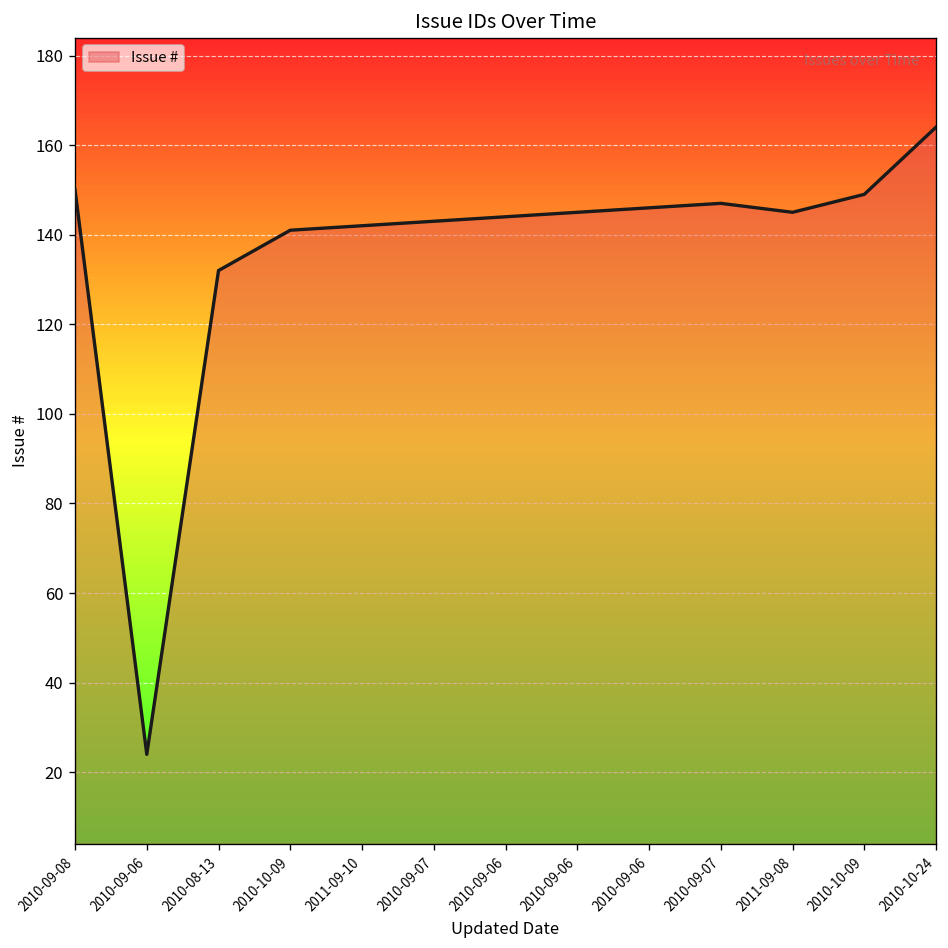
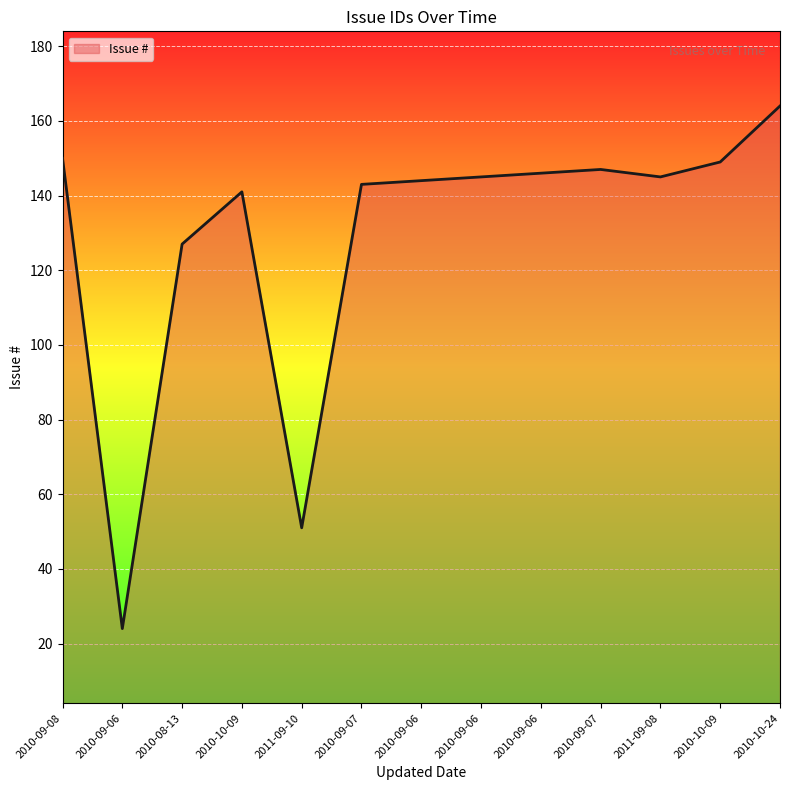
2010-08-13: 132 -> 127
2011-09-10: 142 -> 51
